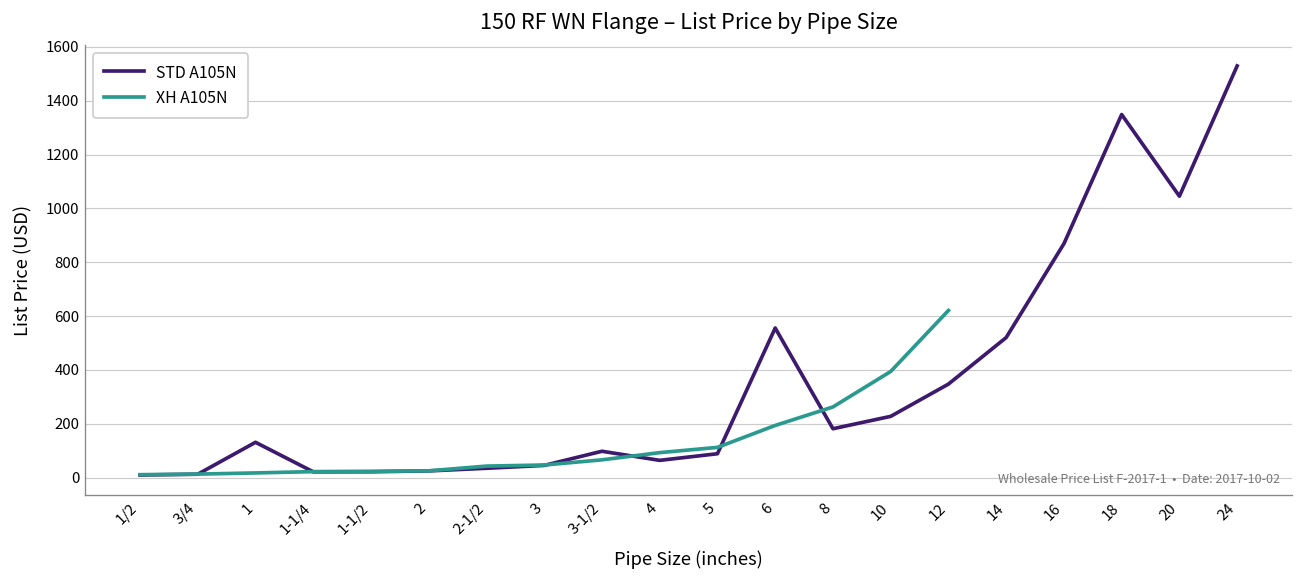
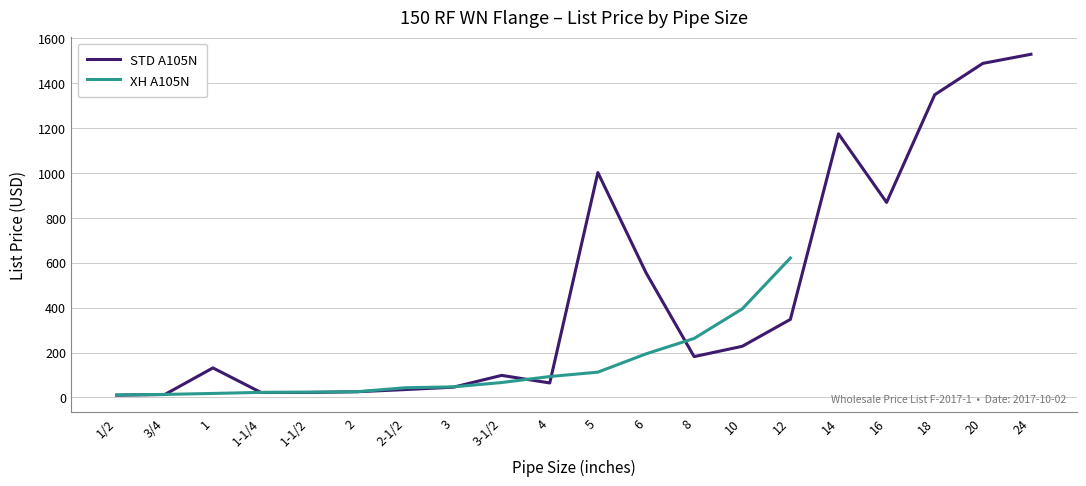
STD A105N, 5: 90 -> 1000
STD A105N, 14: 520 -> 1170
STD A105N, 20: 1050 -> 1490
